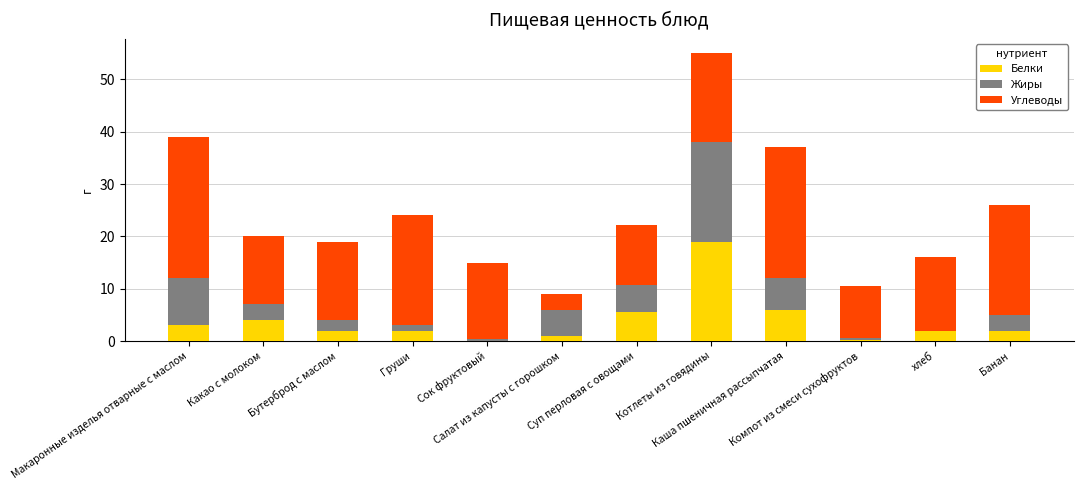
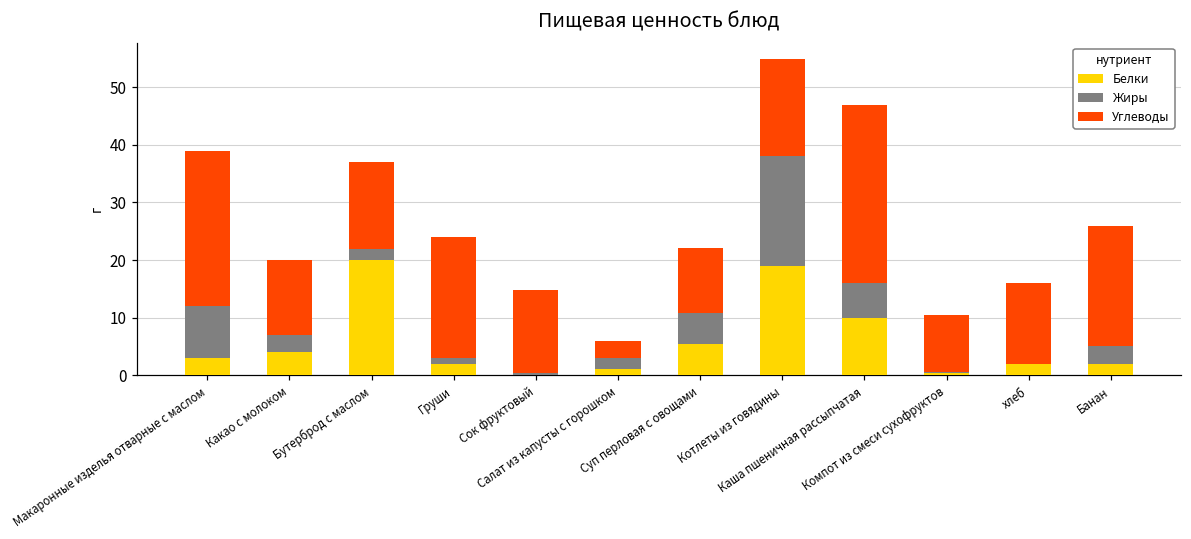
Белки, Бутерброд с маслом: 2 -> 20
Жиры, Салат из капусты с горошком: 5 -> 2
Белки, Каша пшеничная рассыпчатая: 6 -> 10
Углеводы, Каша пшеничная рассыпчатая: 25 -> 31
